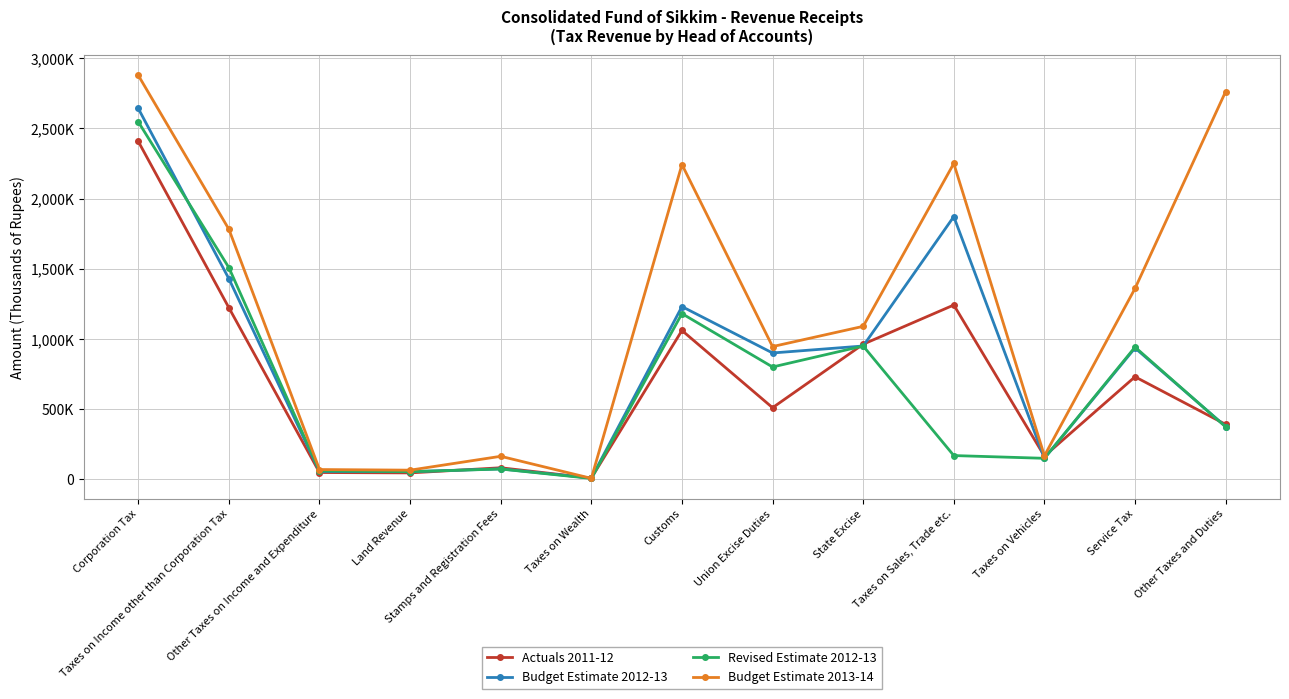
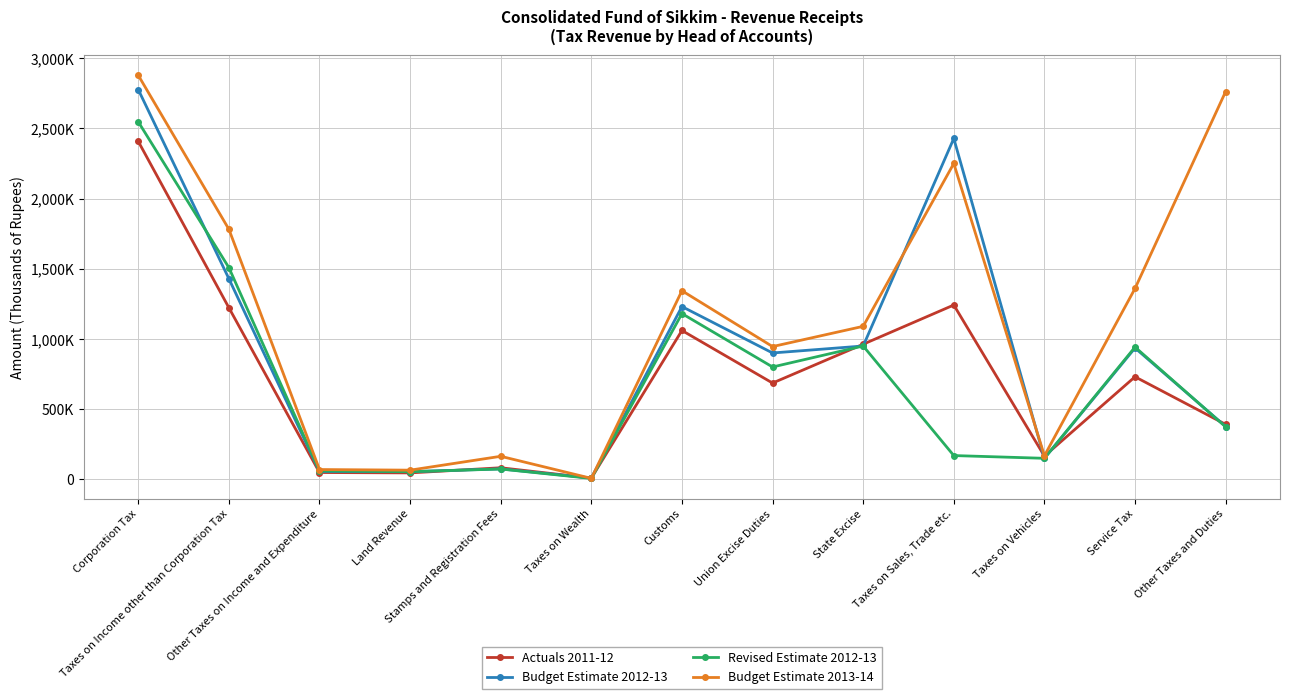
Budget Estimate 2012-13, Corporation Tax: 2,640,000 -> 2,780,000
Budget Estimate 2013-14, Customs: 2,240,000 -> 1,340,000
Actuals 2011-12, Union Excise Duties: 510,000 -> 690,000
Budget Estimate 2012-13, Taxes on Sales, Trade etc.: 1,870,000 -> 2,430,000
